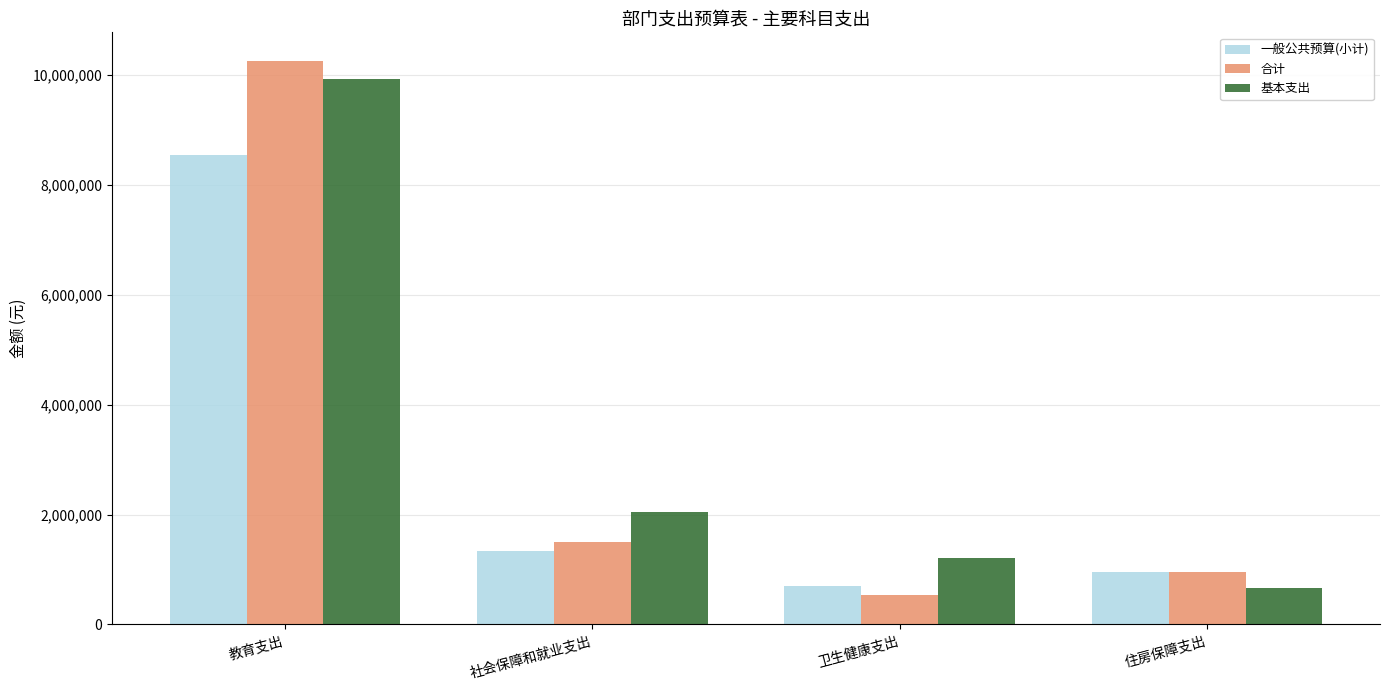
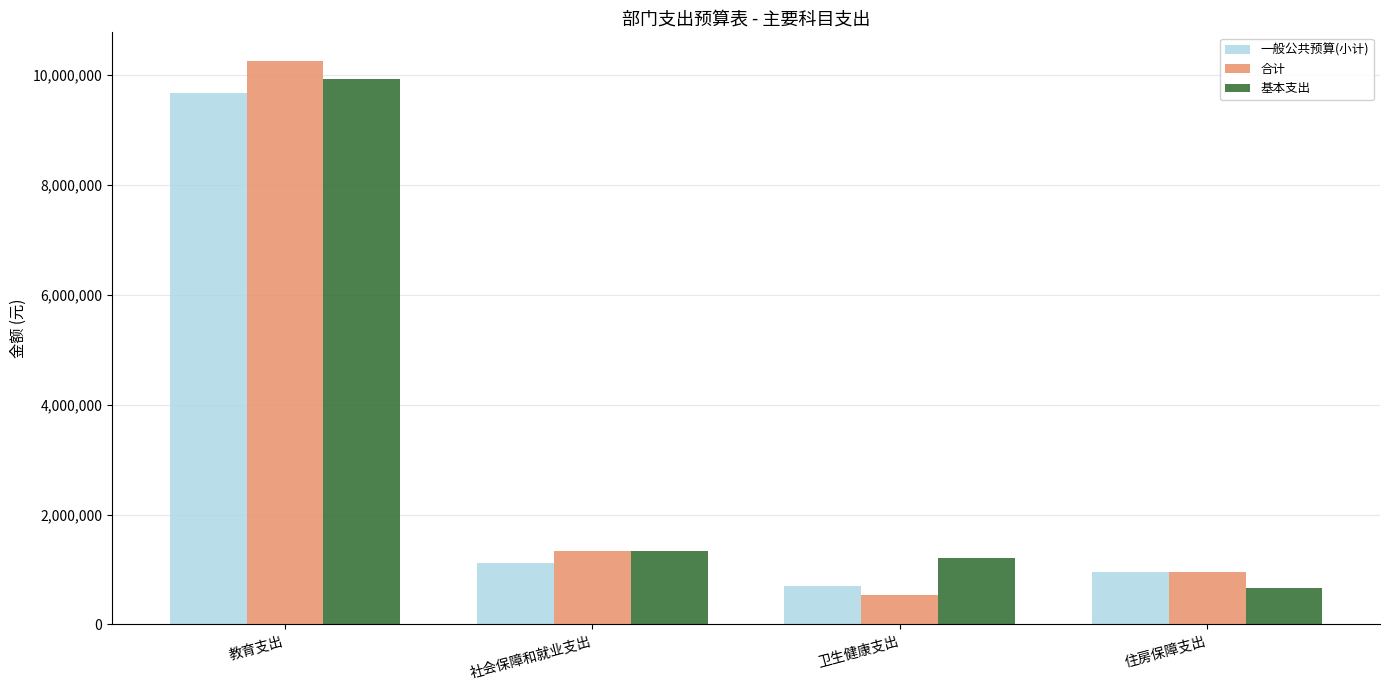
一般公共预算(小计), 教育支出: 8,500,000 -> 9,700,000
一般公共预算(小计), 社会保障和就业支出: 1,300,000 -> 1,100,000
合计, 社会保障和就业支出: 1,500,000 -> 1,300,000
基本支出, 社会保障和就业支出: 2,100,000 -> 1,300,000
